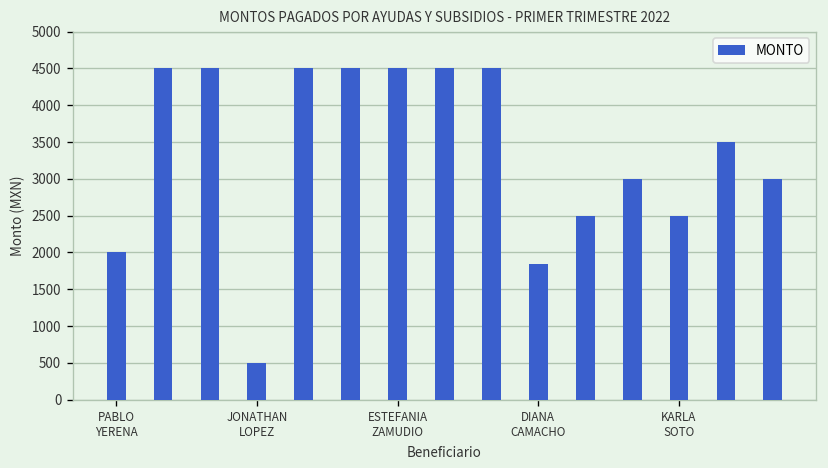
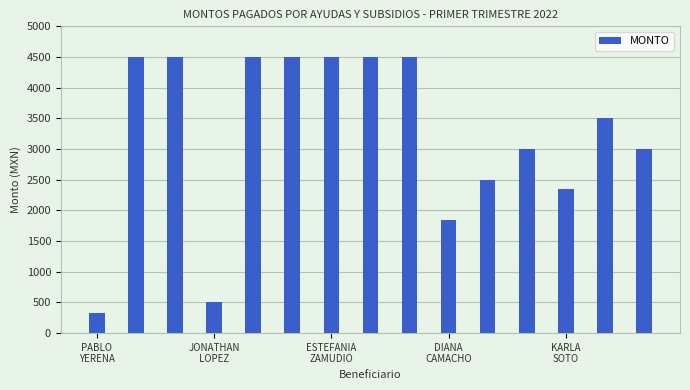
PABLO YERENA: 2000 -> 300
KARLA SOTO: 2500 -> 2400
